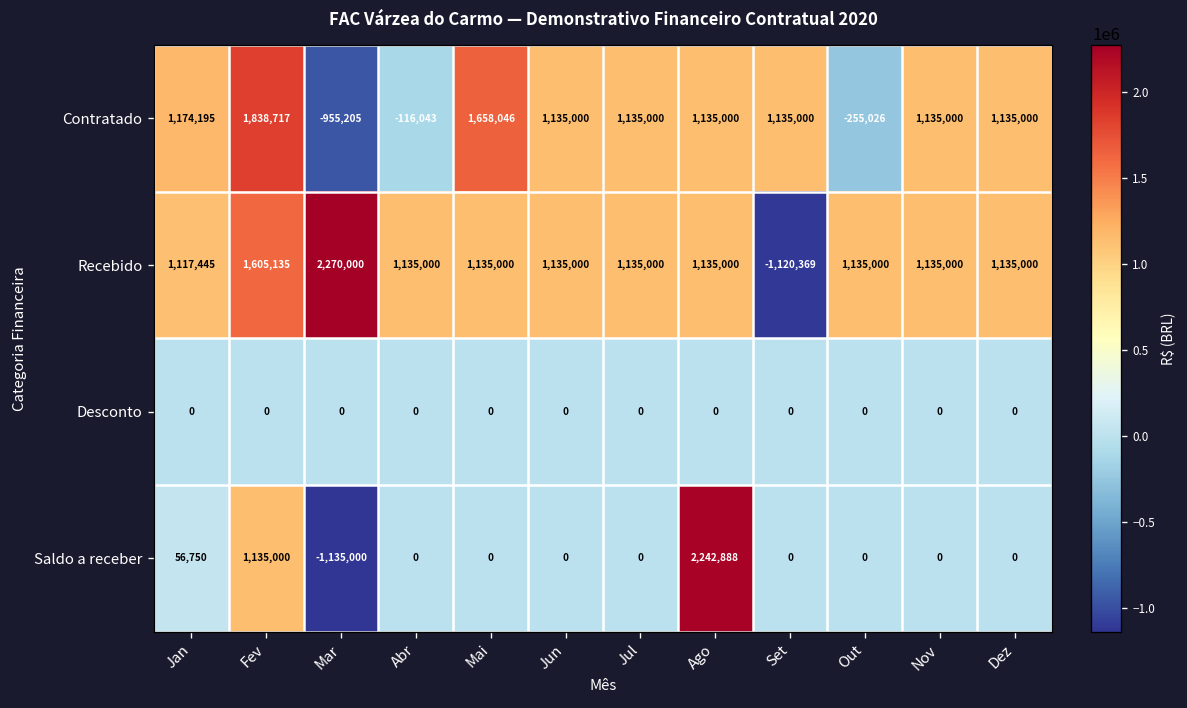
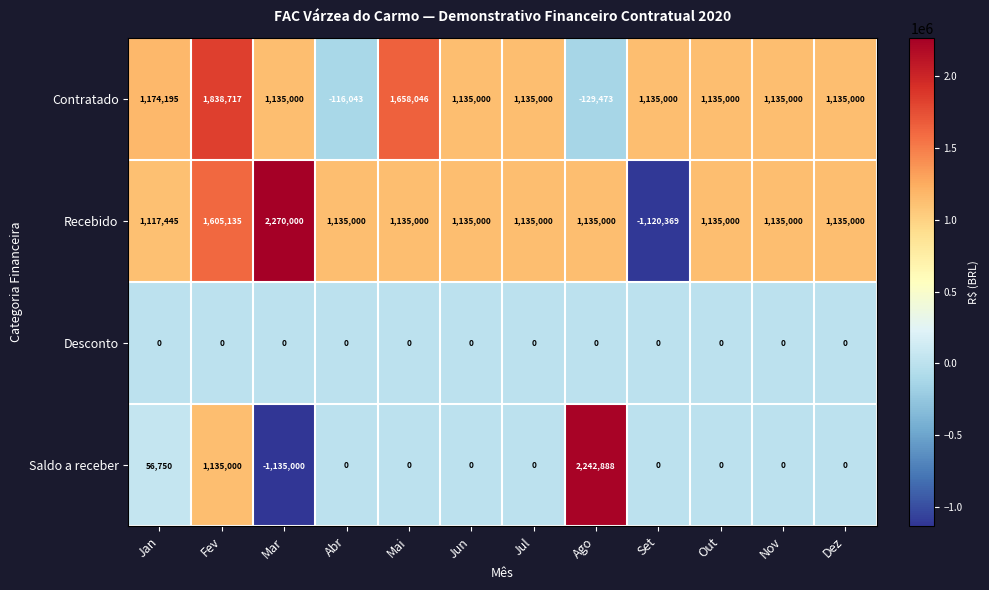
Contratado, Mar: -955,205 -> 1,135,000
Contratado, Ago: 1,135,000 -> -129,473
Contratado, Out: -255,026 -> 1,135,000
